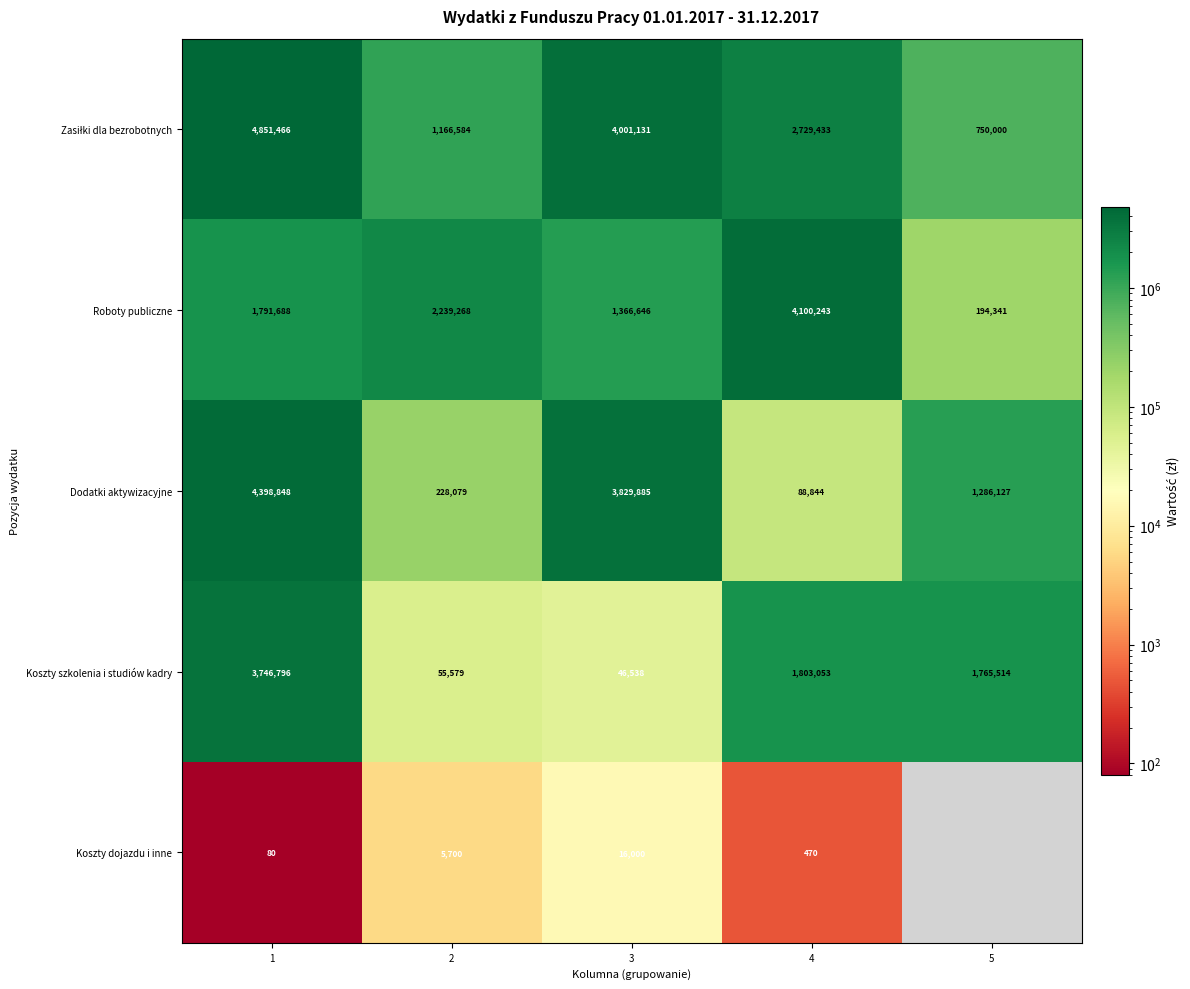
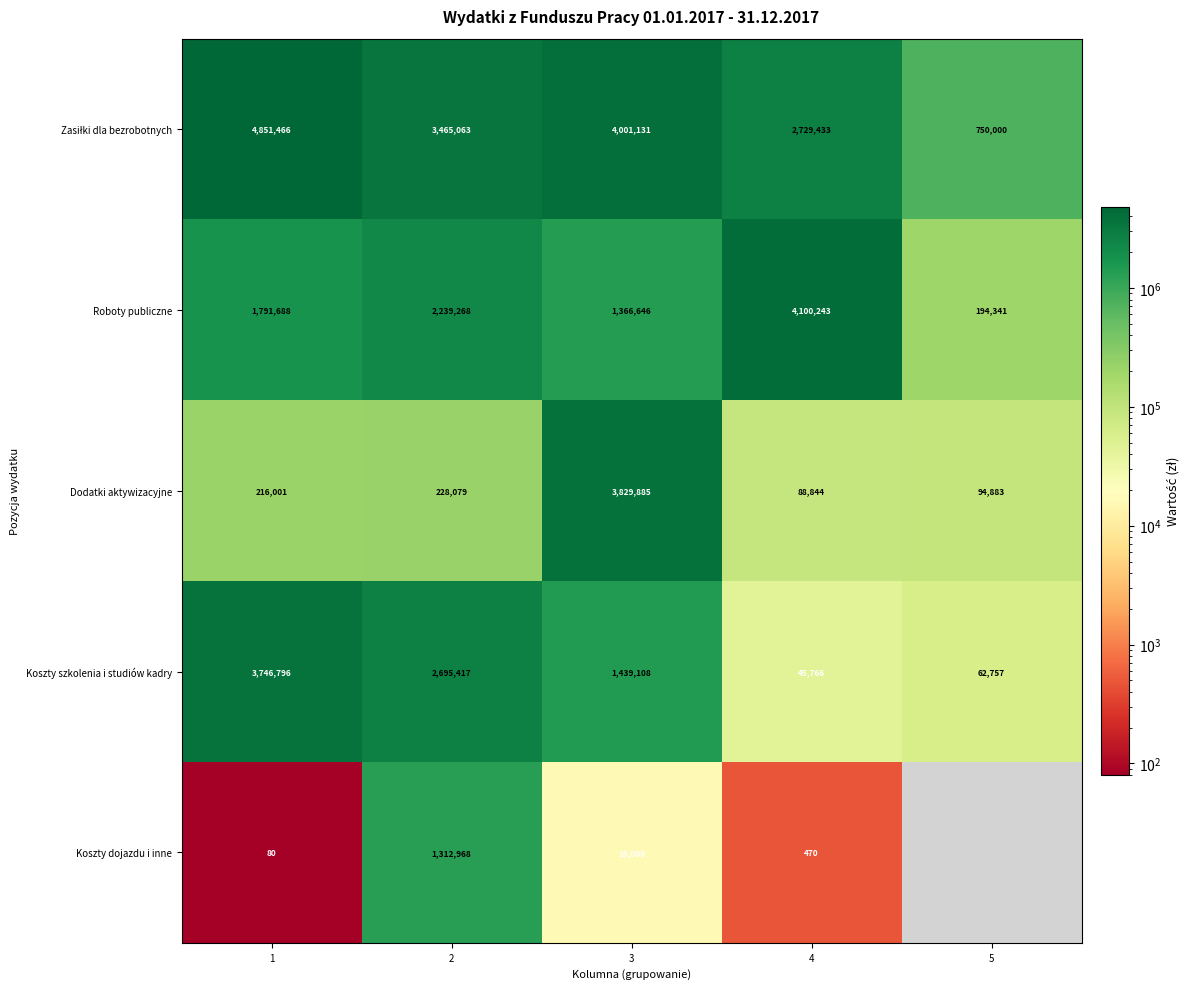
Zasiłki dla bezrobotnych, 2: 1,166,584 -> 3,465,063
Dodatki aktywizacyjne, 1: 4,398,848 -> 216,001
Dodatki aktywizacyjne, 5: 1,286,127 -> 94,883
Koszty szkolenia i studiów kadry, 2: 55,579 -> 2,695,417
Koszty szkolenia i studiów kadry, 3: 46,538 -> 1,439,108
Koszty szkolenia i studiów kadry, 4: 1,803,053 -> 45,766
Koszty szkolenia i studiów kadry, 5: 1,765,514 -> 62,757
Koszty dojazdu i inne, 2: 5,700 -> 1,312,968
